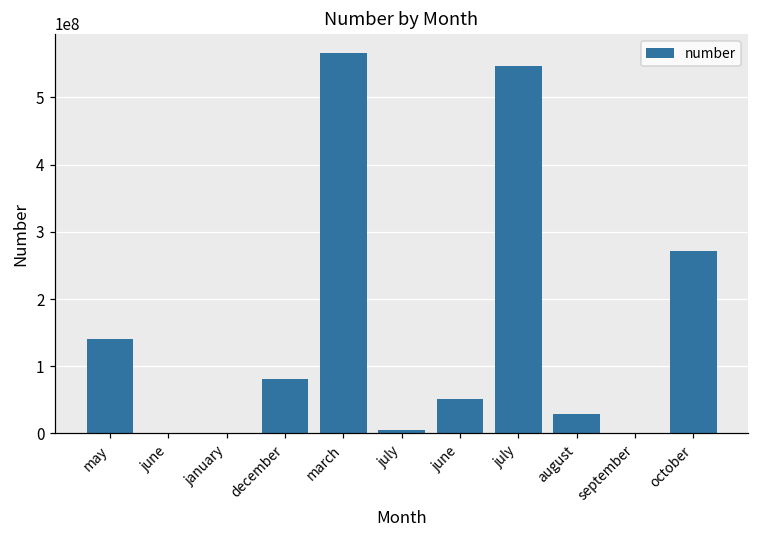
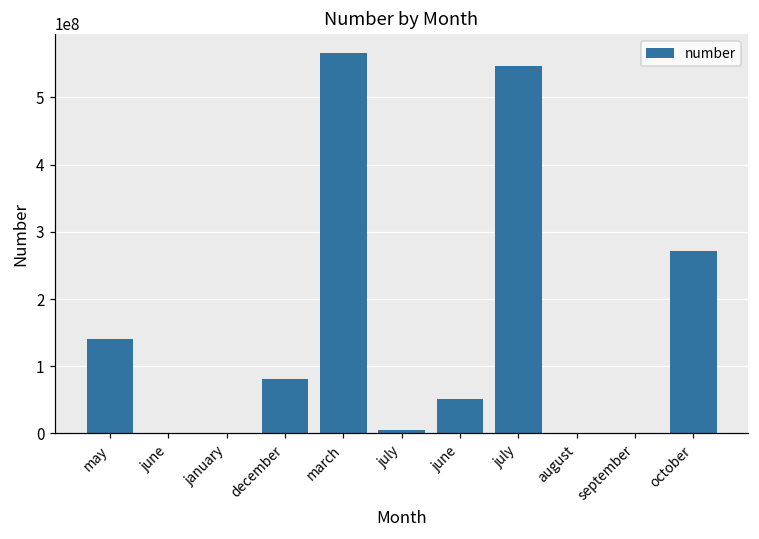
august: 30000000 -> 0
